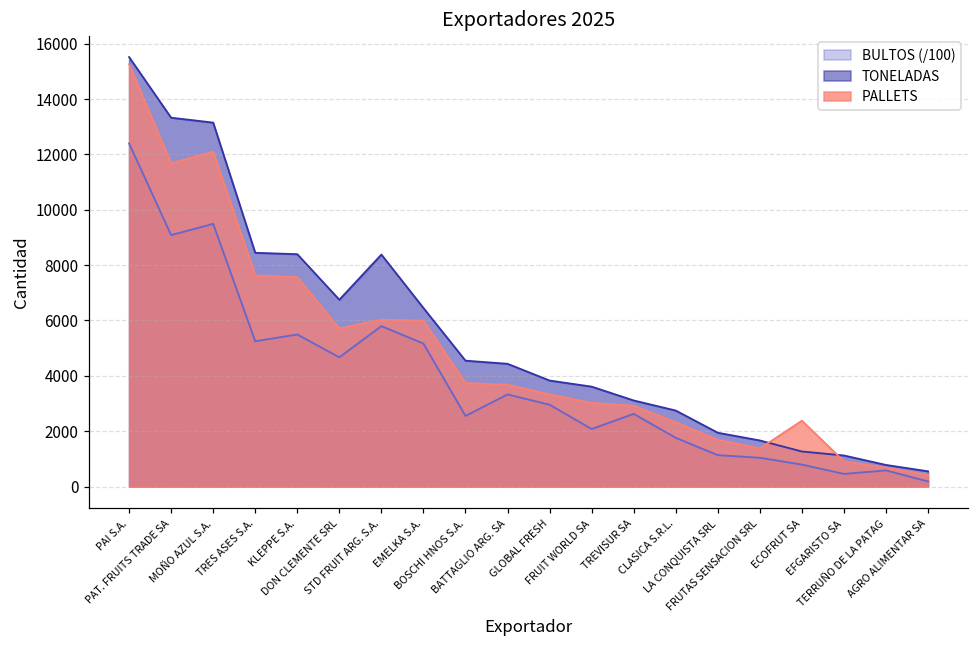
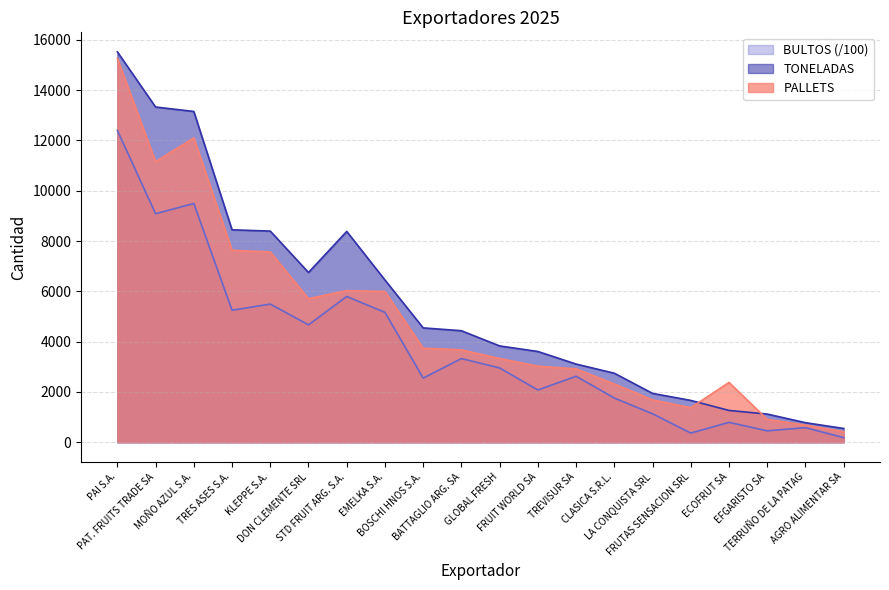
PALLETS, PAT. FRUITS TRADE SA: 11700 -> 11200
BULTOS (/100), FRUTAS SENSACION SRL: 1000 -> 400
